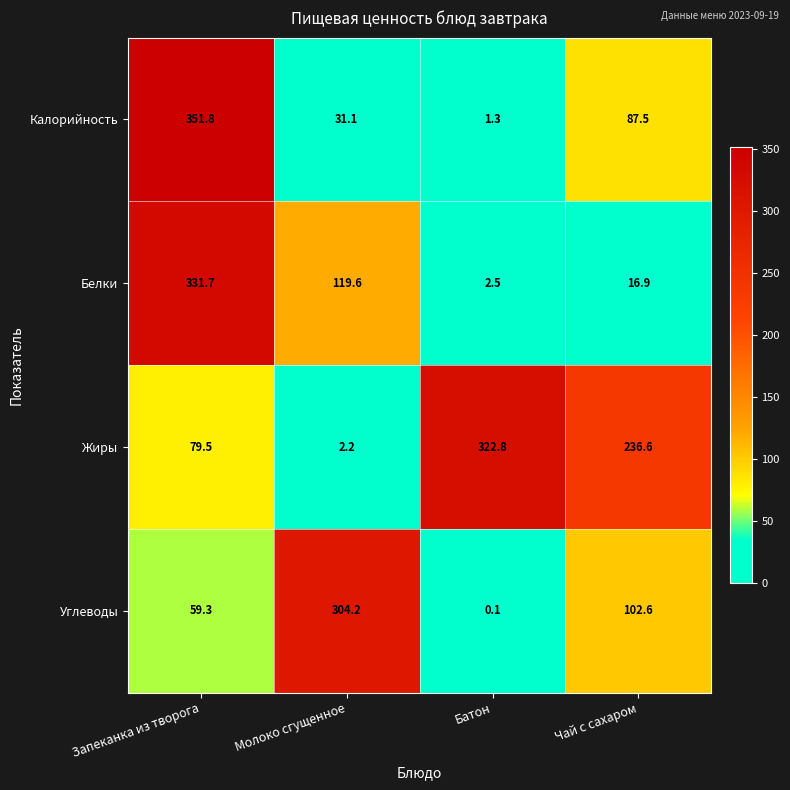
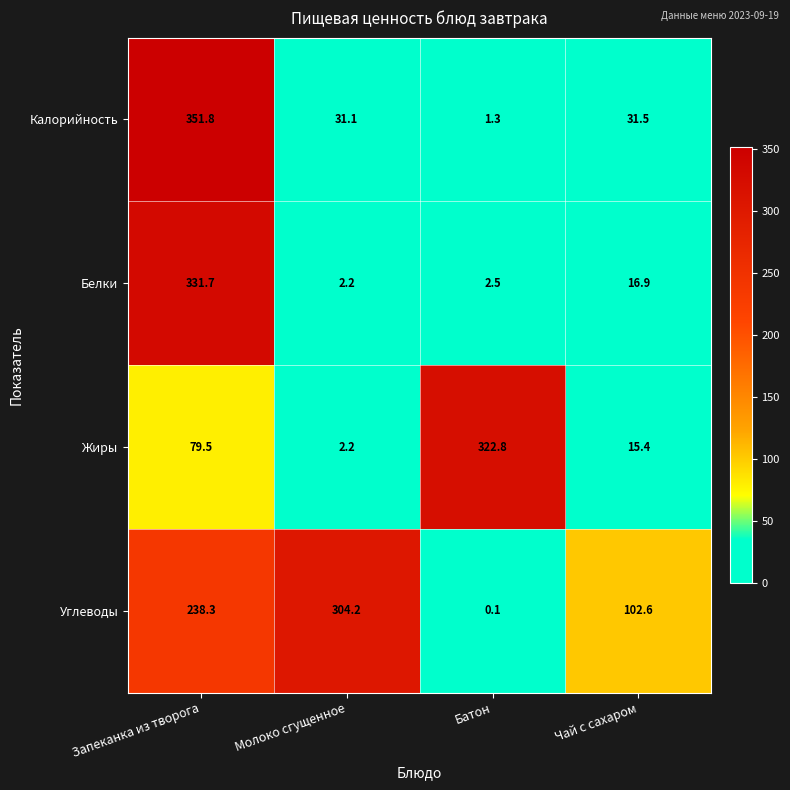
Калорийность, Чай с сахаром: 87.5 -> 31.5
Белки, Молоко сгущенное: 119.6 -> 2.2
Жиры, Чай с сахаром: 236.6 -> 15.4
Углеводы, Запеканка из творога: 59.3 -> 238.3
